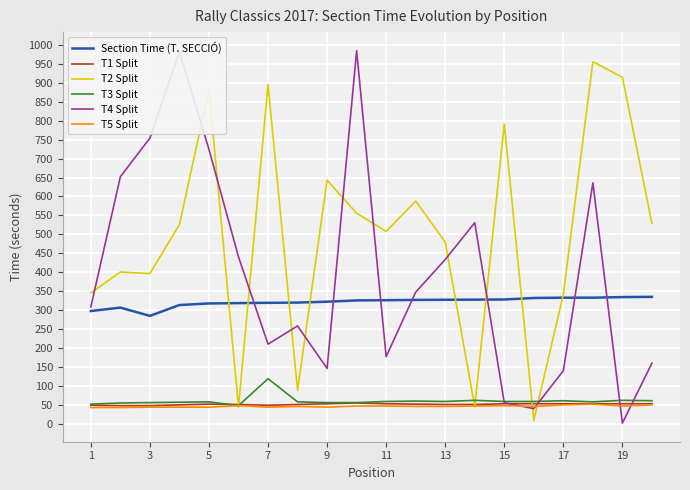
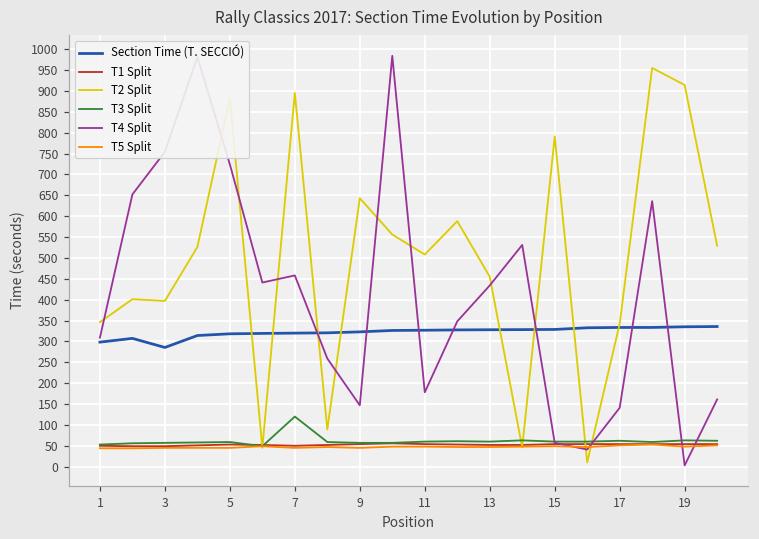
T4 Split, 7: 210 -> 460
T2 Split, 13: 480 -> 460
